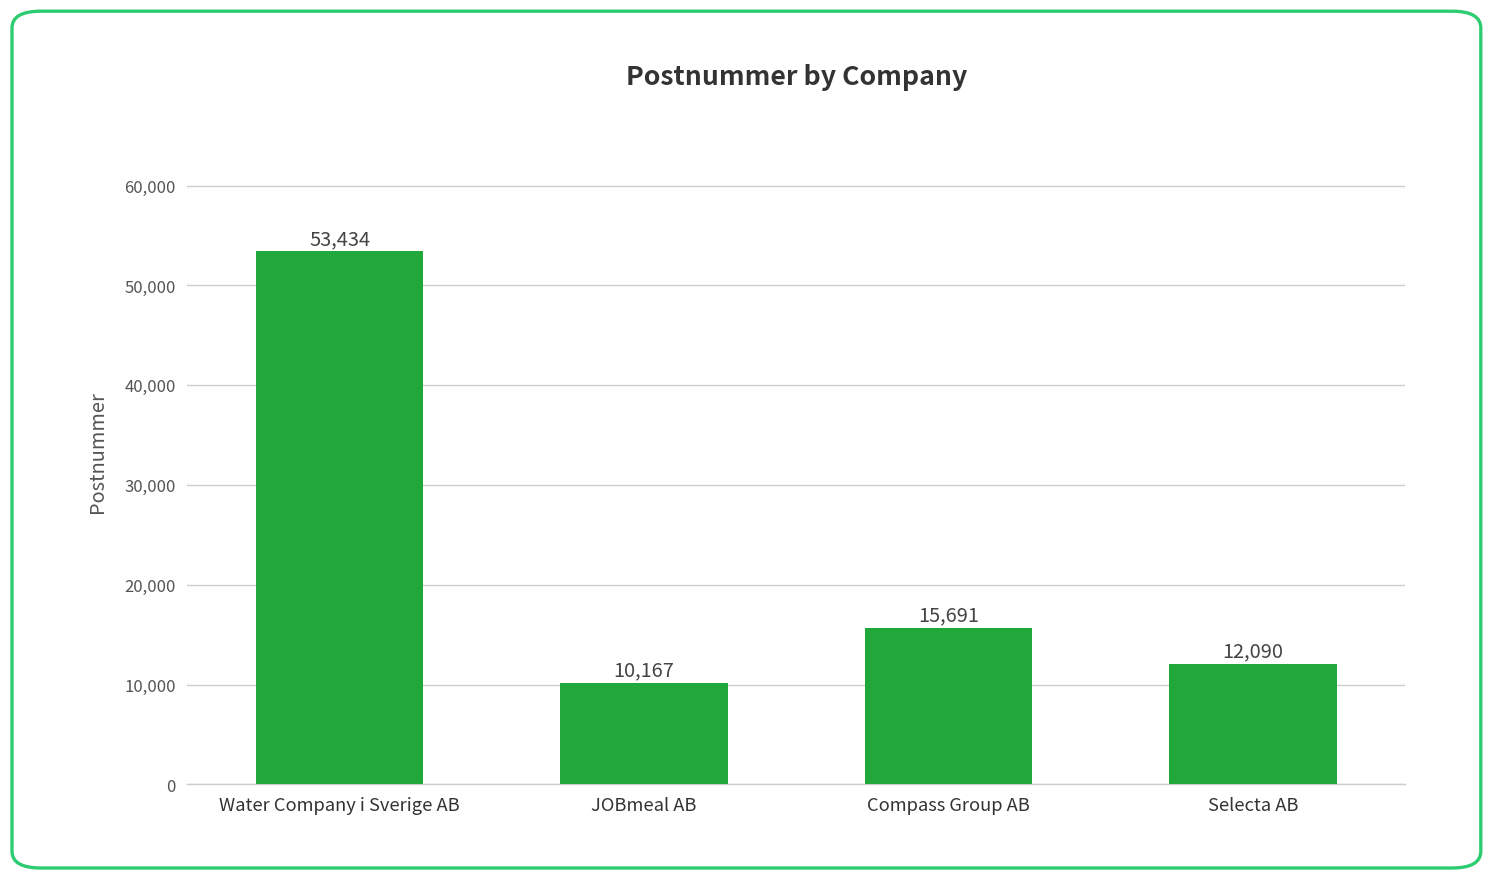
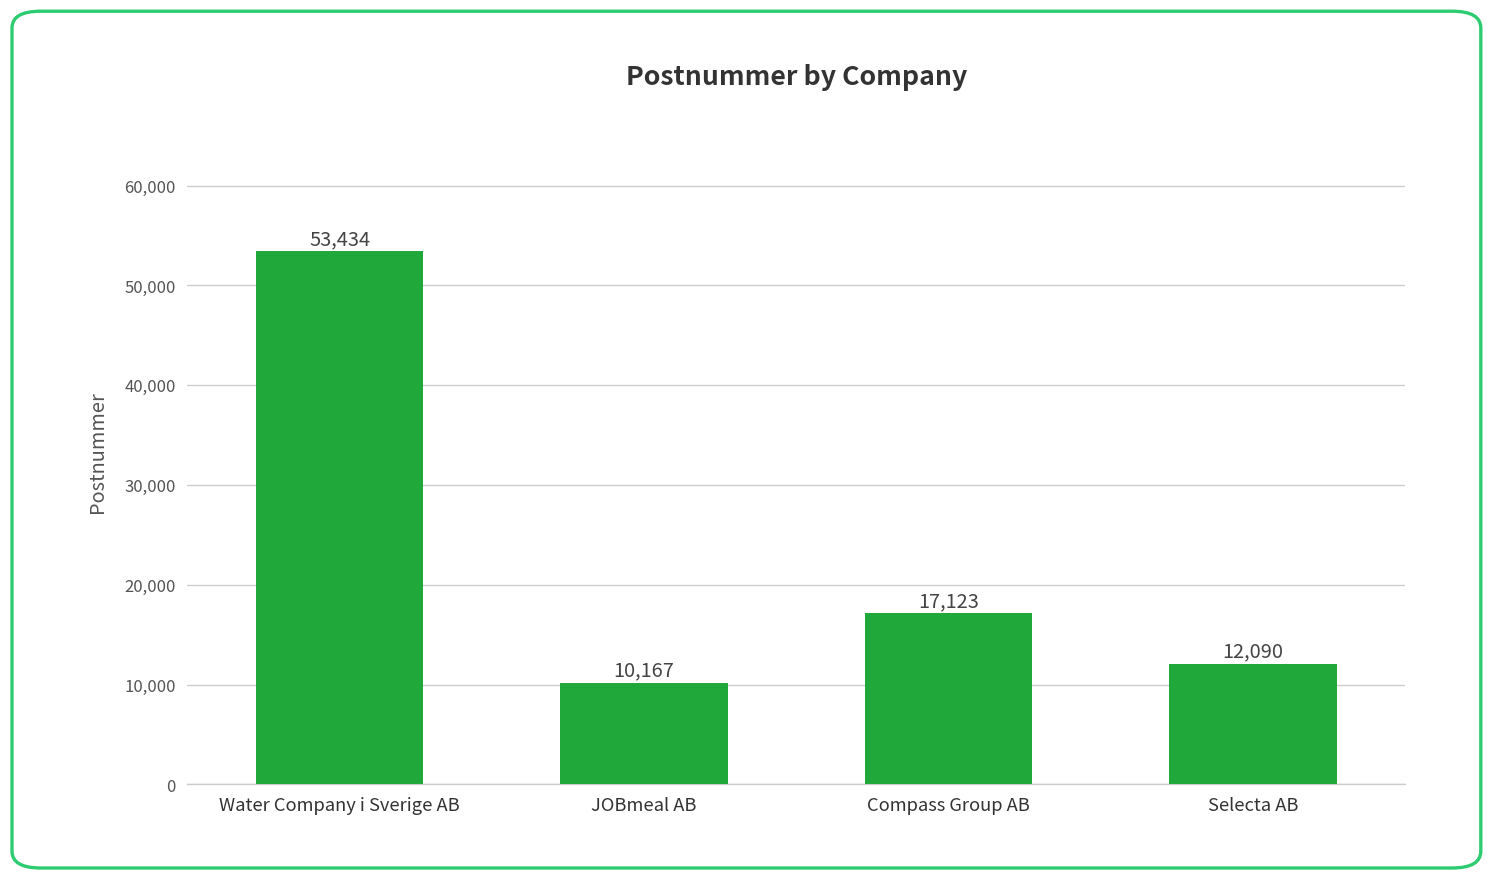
Compass Group AB: 15,691 -> 17,123
